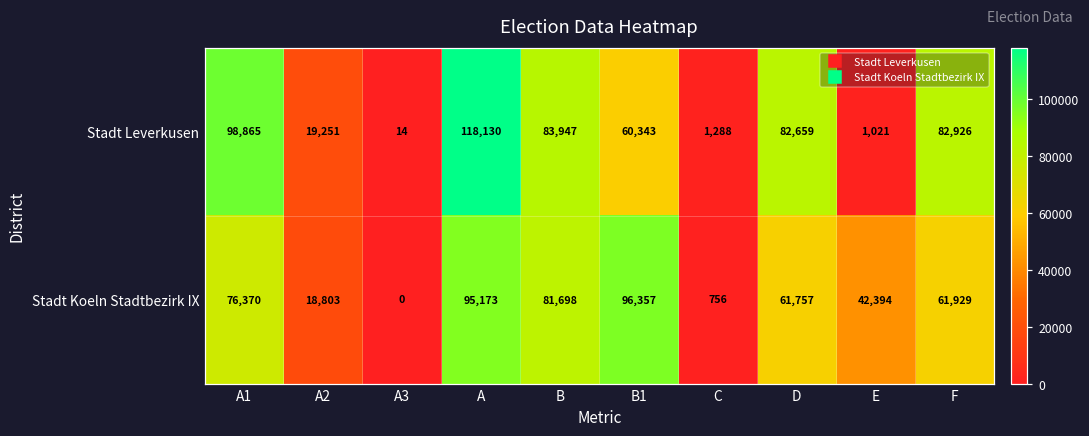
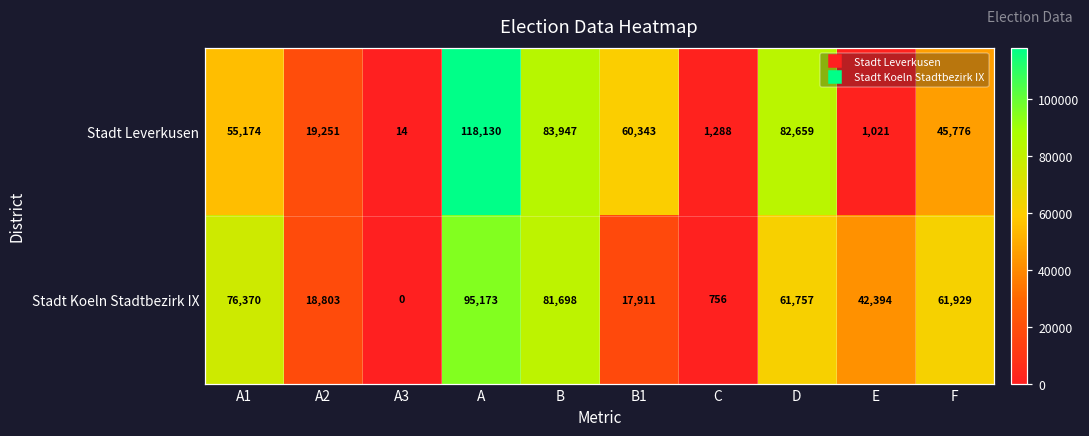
Stadt Leverkusen, A1: 98,865 -> 55,174
Stadt Leverkusen, F: 82,926 -> 45,776
Stadt Koeln Stadtbezirk IX, B1: 96,357 -> 17,911
